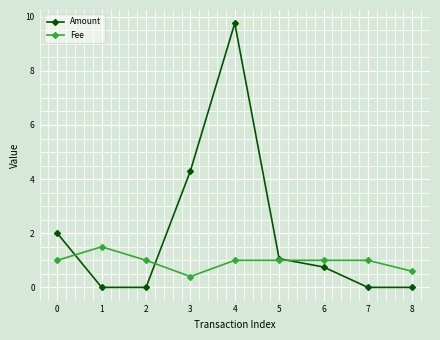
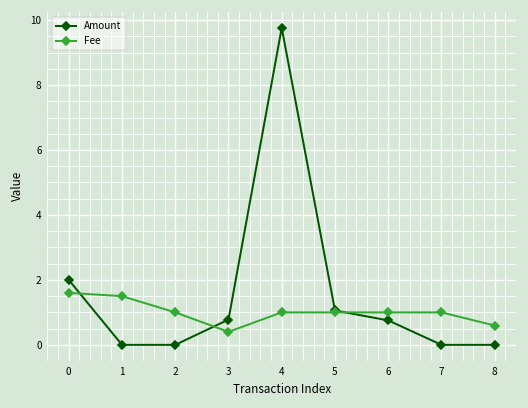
Fee, 0: 1.0 -> 1.6
Amount, 3: 4.3 -> 0.8
